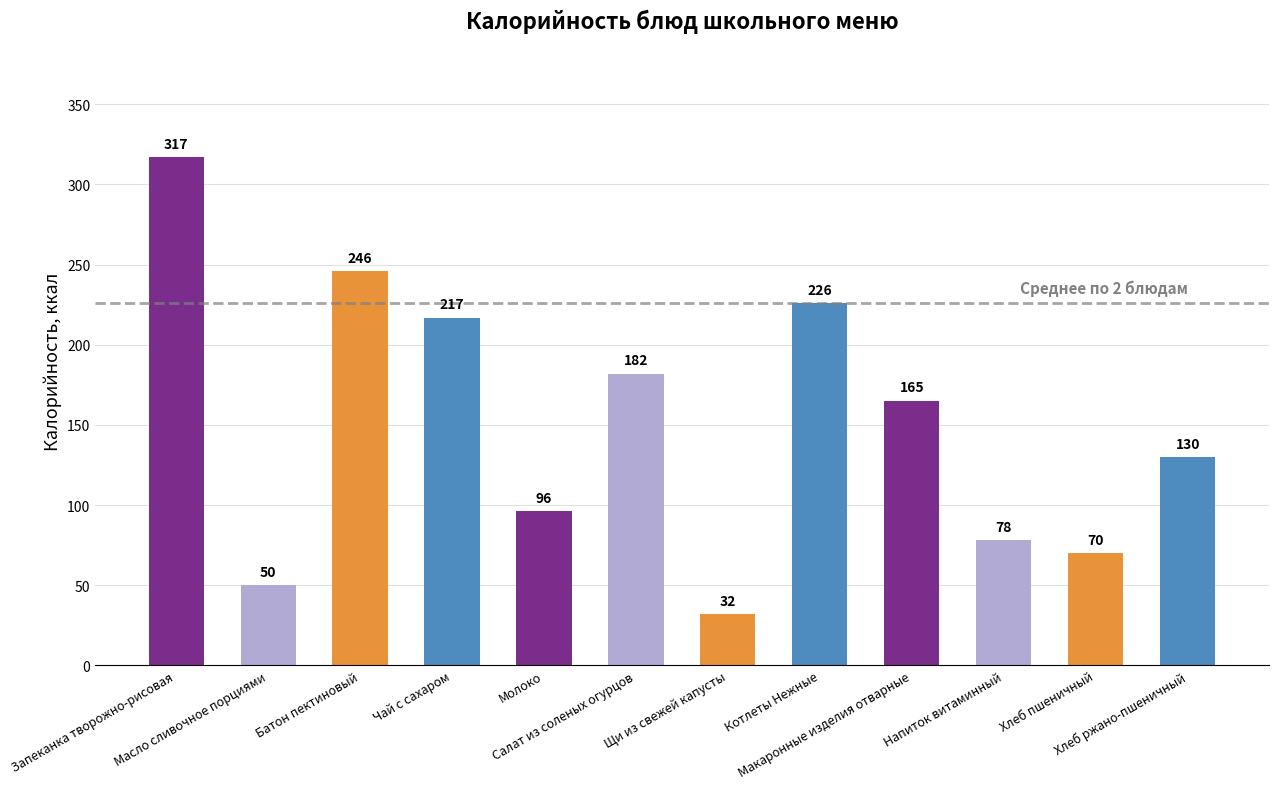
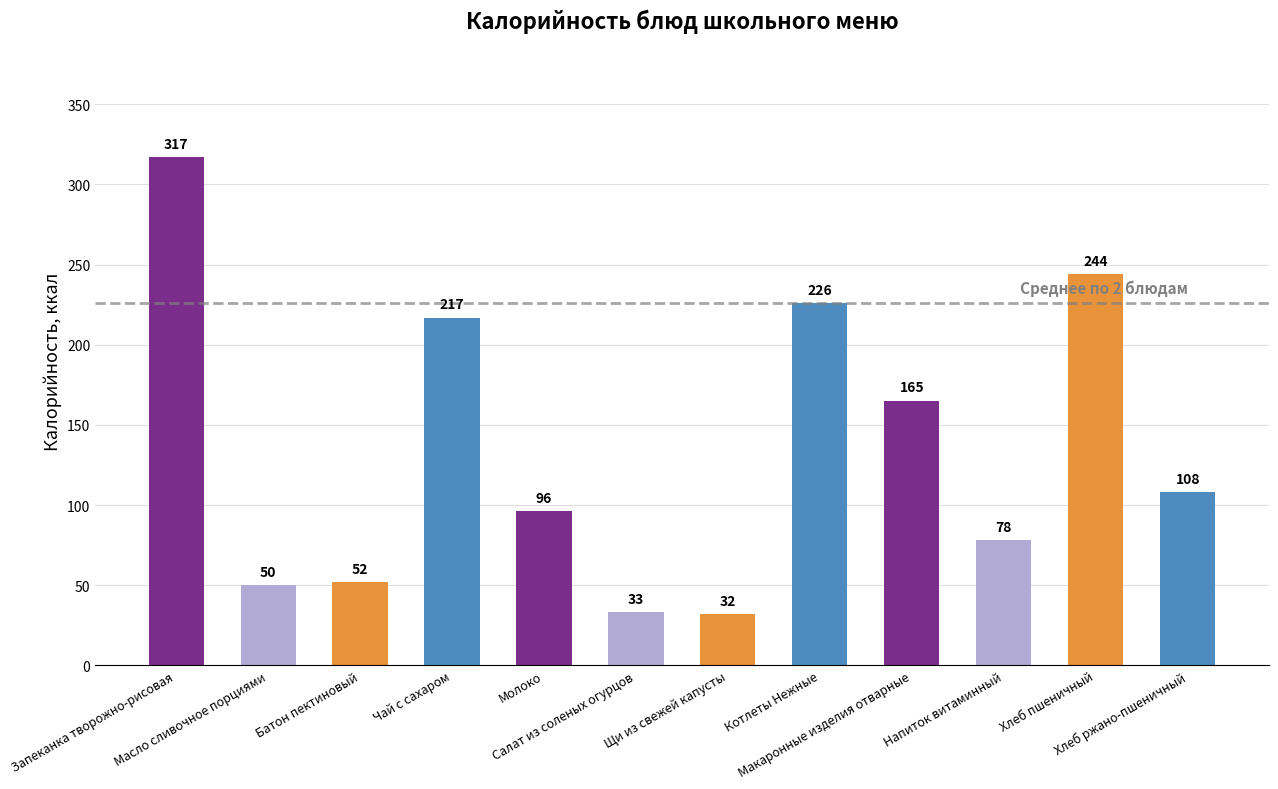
Батон пектиновый: 246 -> 52
Салат из соленых огурцов: 182 -> 33
Хлеб пшеничный: 70 -> 244
Хлеб ржано-пшеничный: 130 -> 108
